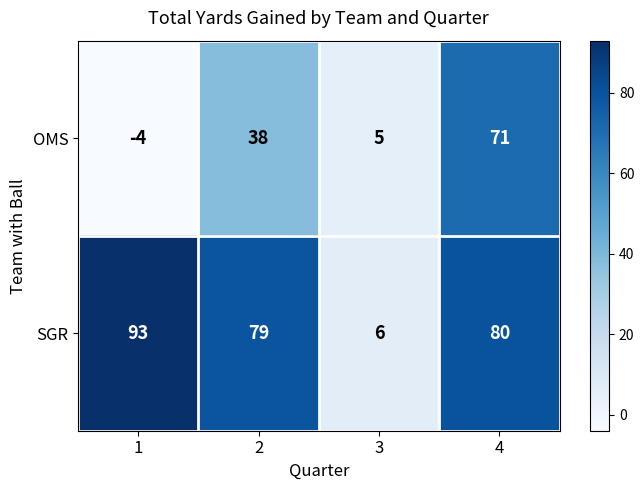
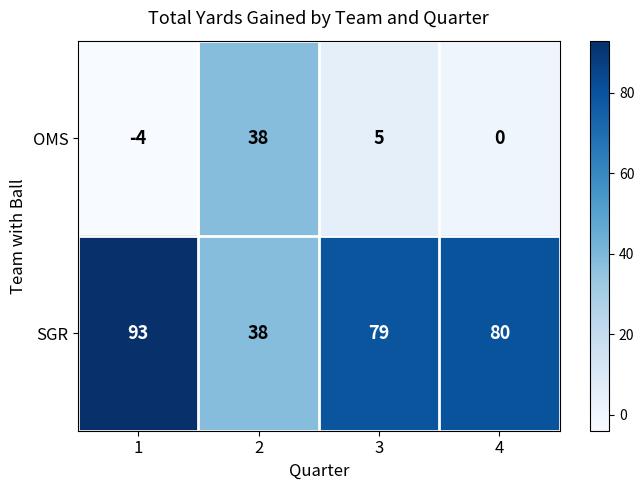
OMS, 4: 71 -> 0
SGR, 2: 79 -> 38
SGR, 3: 6 -> 79
